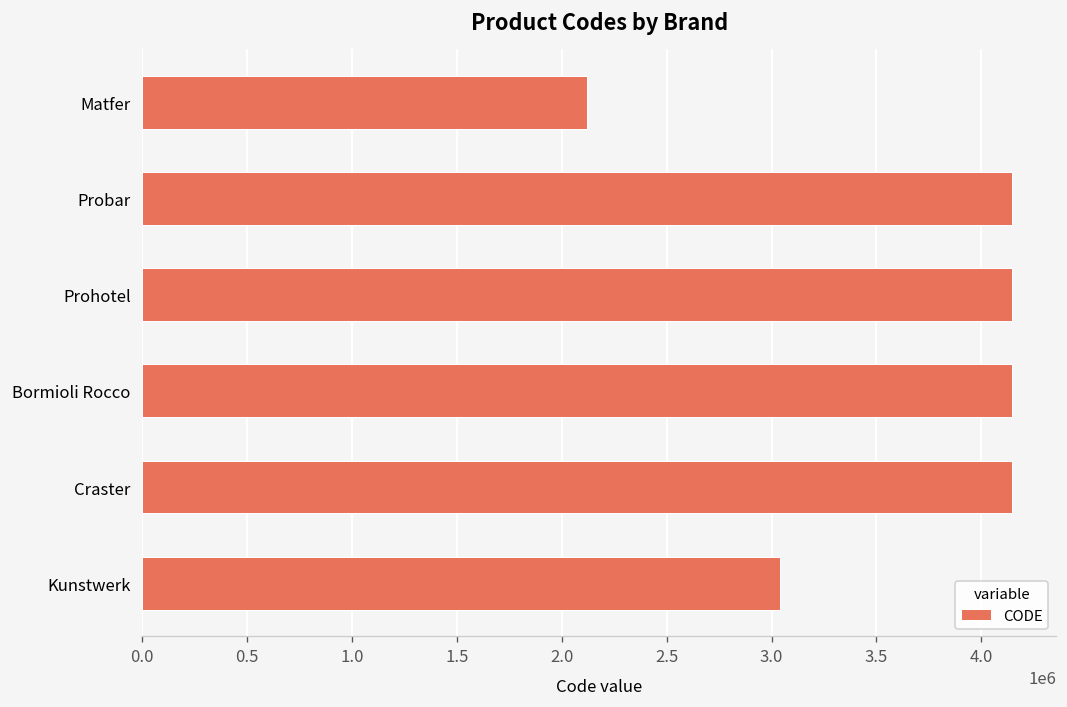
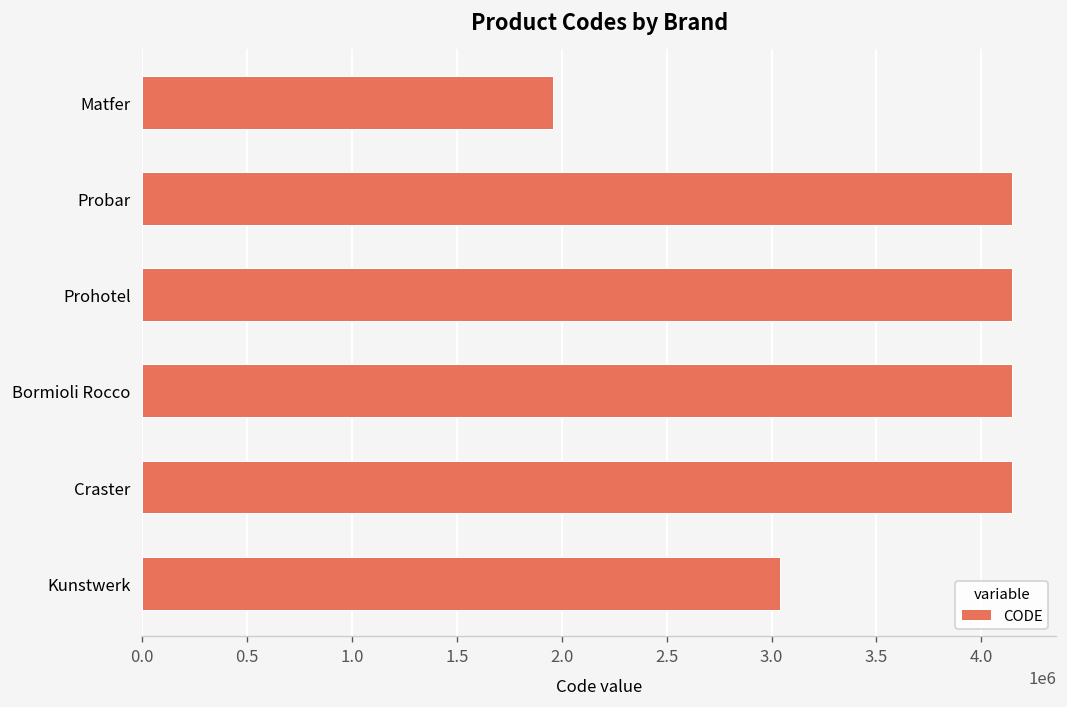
Matfer: 2120000 -> 1960000
